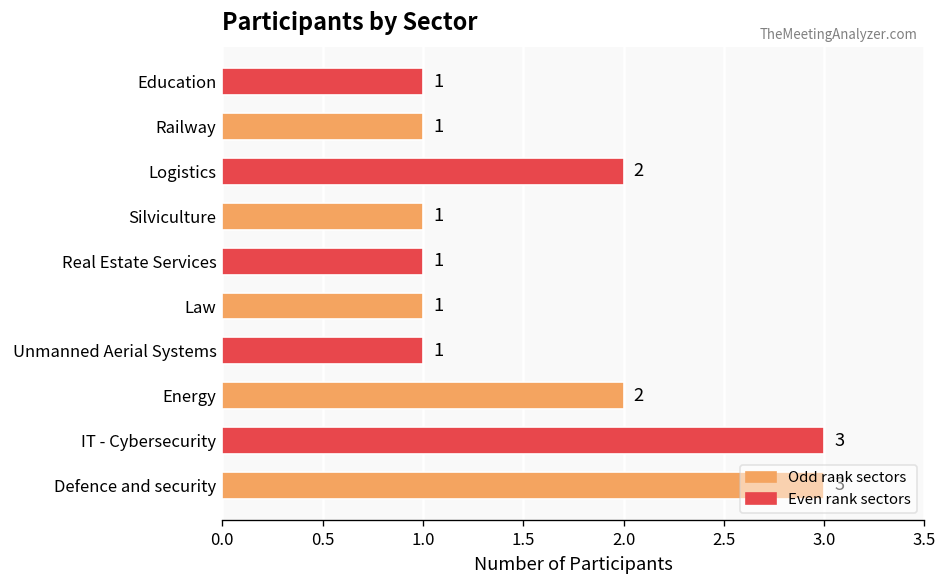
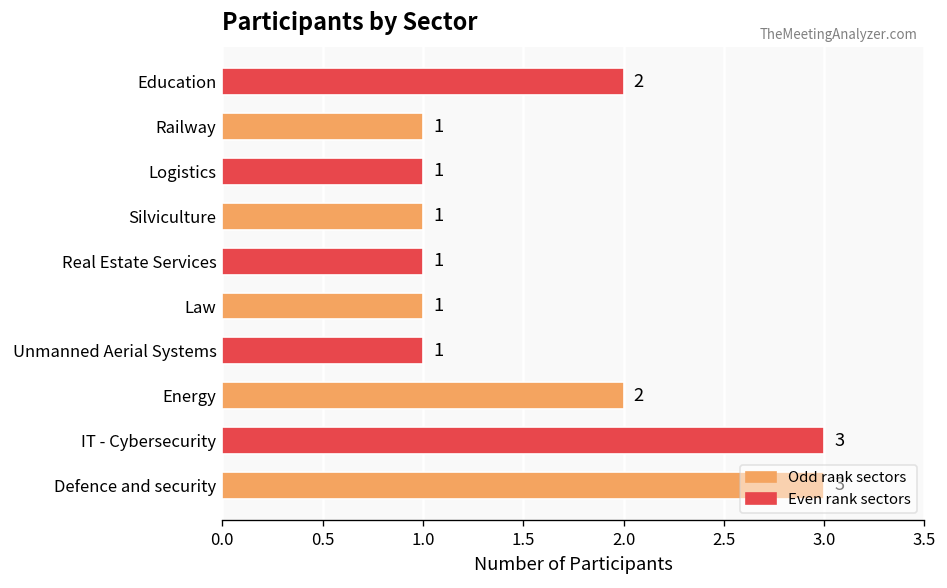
Education: 1 -> 2
Logistics: 2 -> 1
